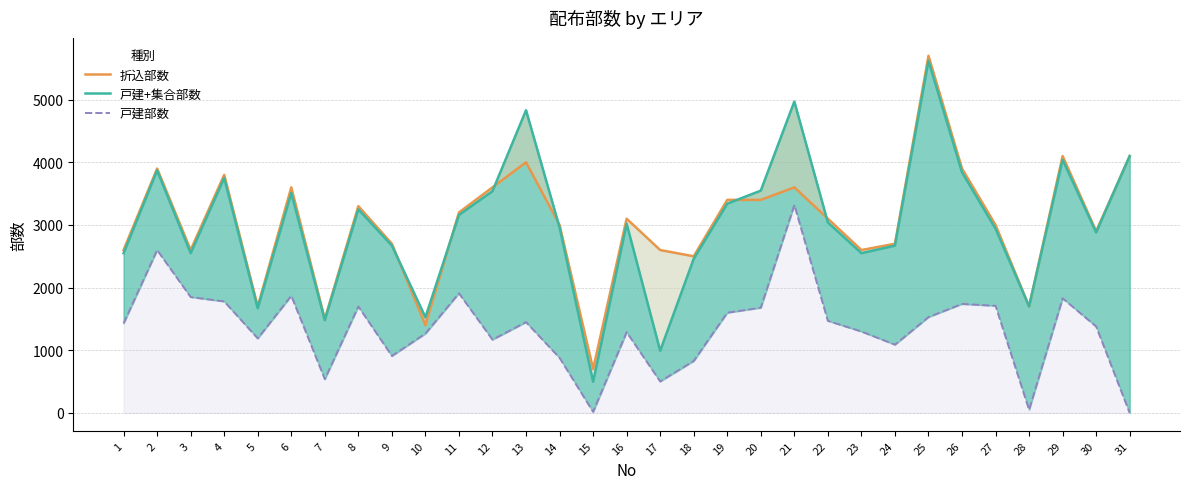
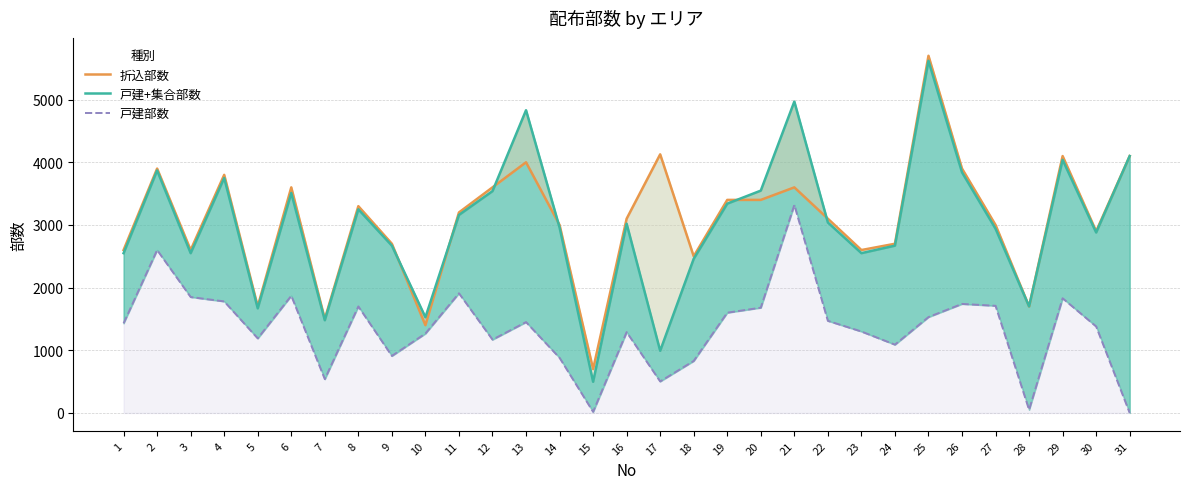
折込部数, 17: 2600 -> 4100
